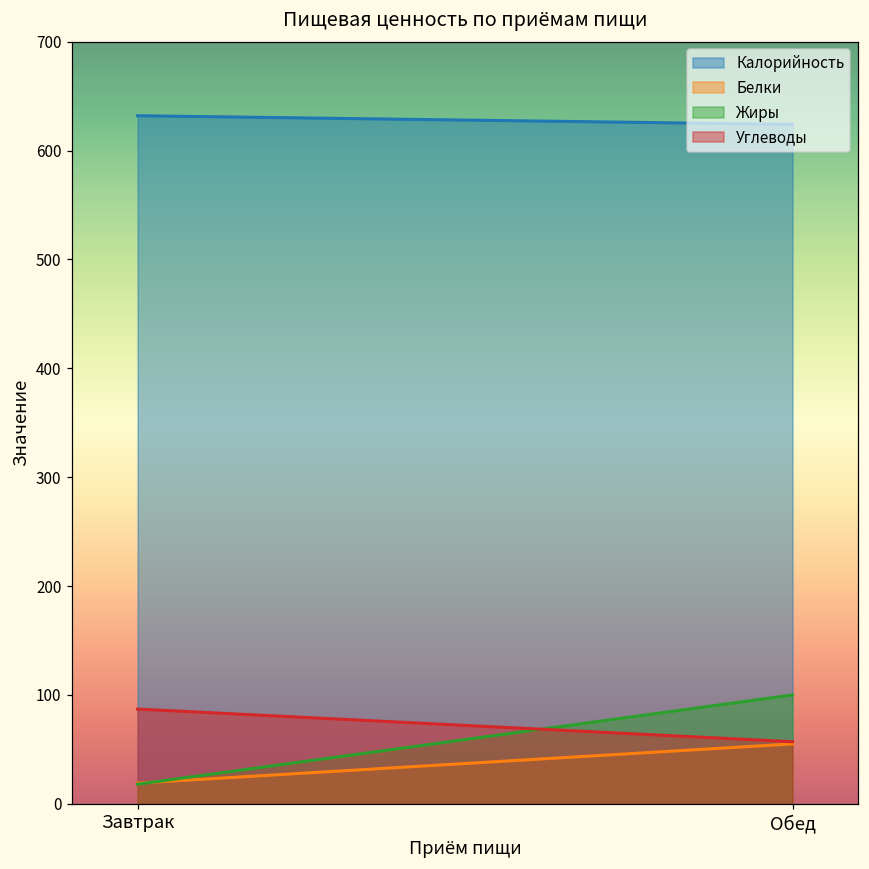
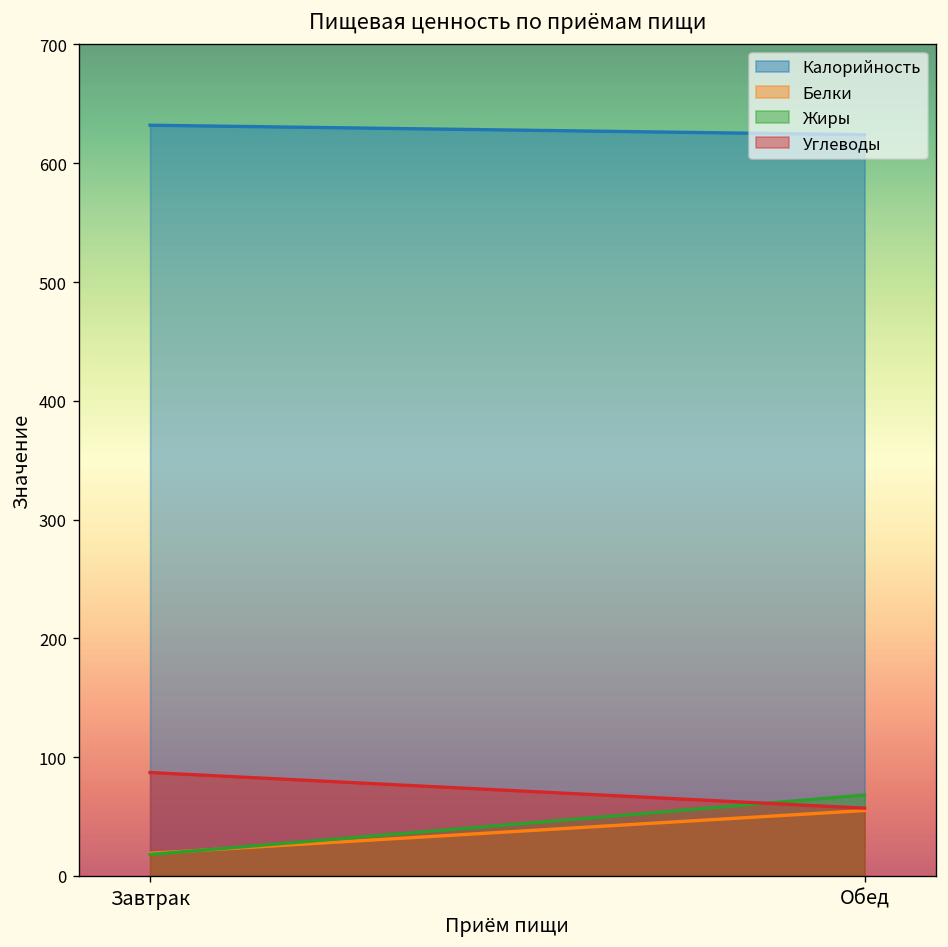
Жиры, Обед: 100 -> 70
